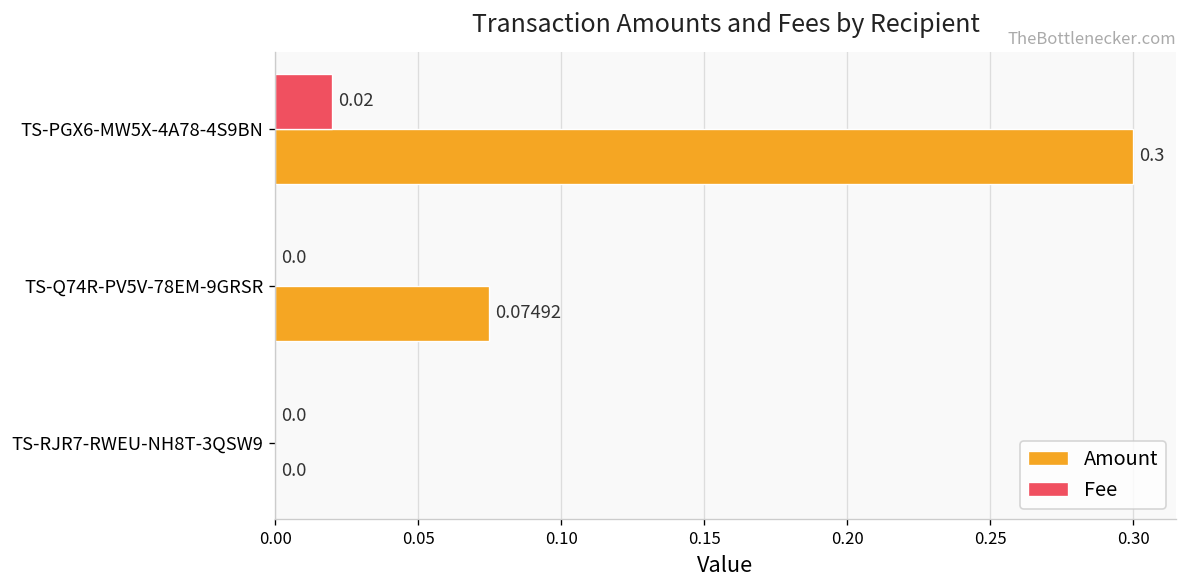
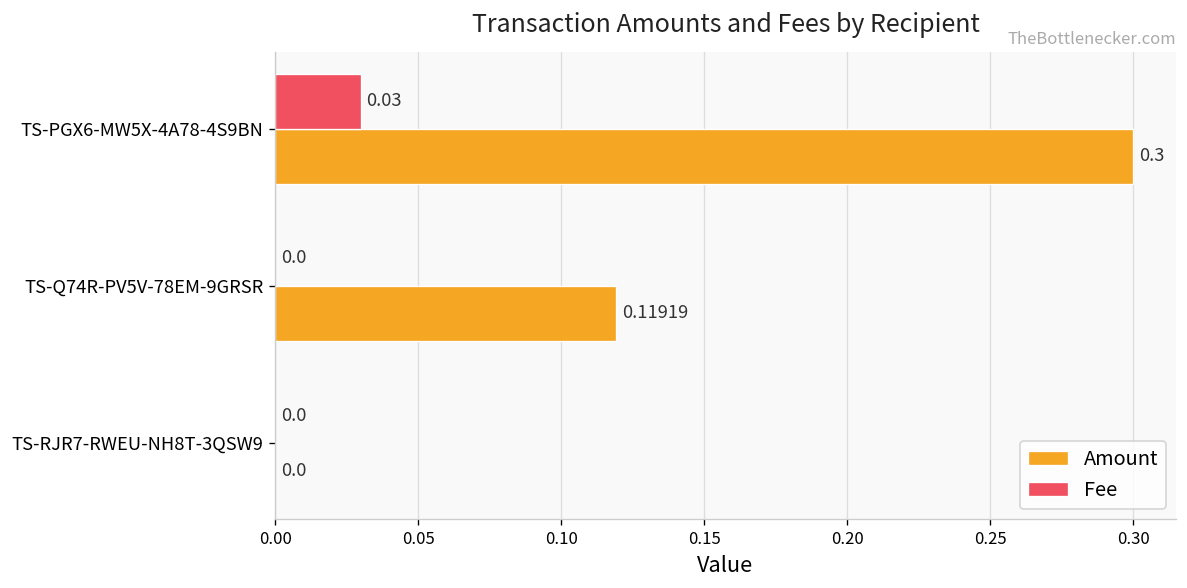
Fee, TS-PGX6-MW5X-4A78-4S9BN: 0.02 -> 0.03
Amount, TS-Q74R-PV5V-78EM-9GRSR: 0.07492 -> 0.11919
